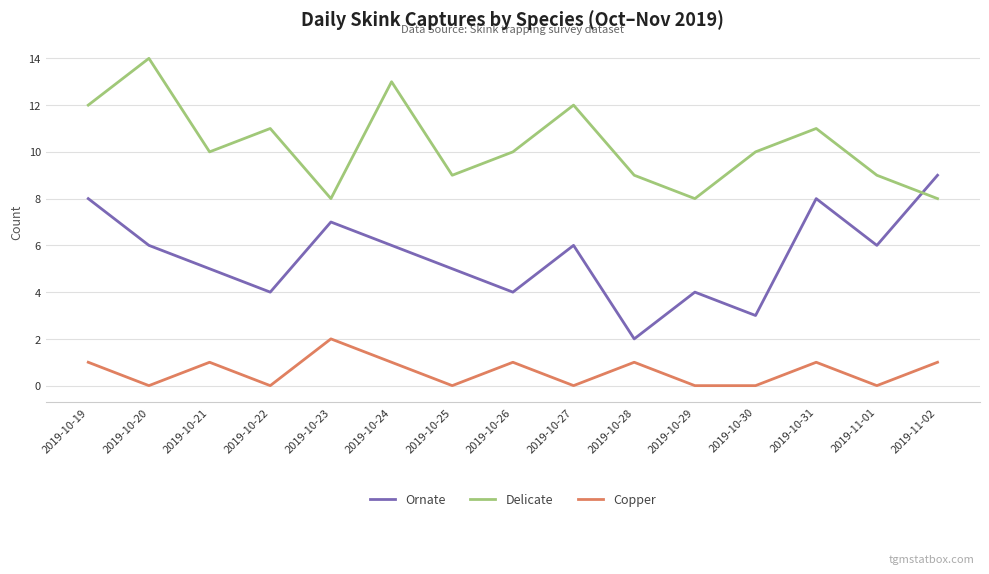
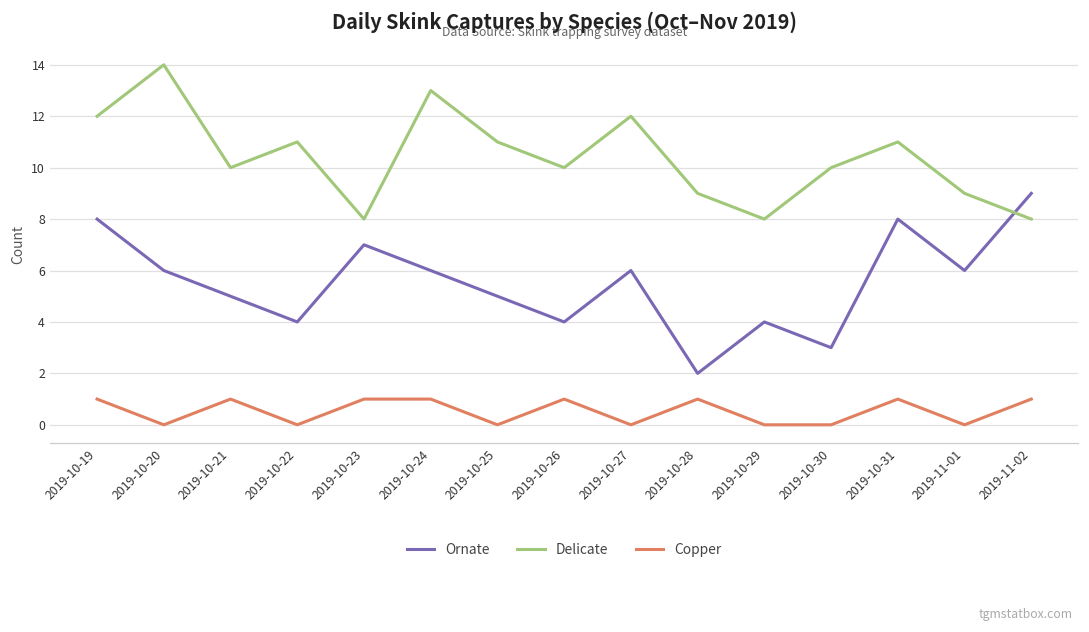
Copper, 2019-10-23: 2 -> 1
Delicate, 2019-10-25: 9 -> 11
